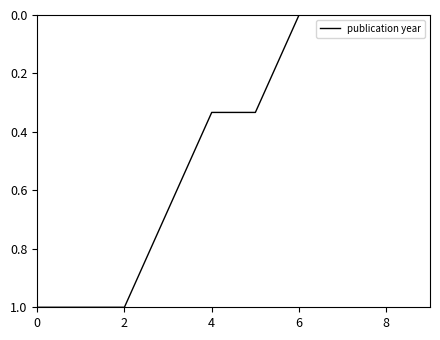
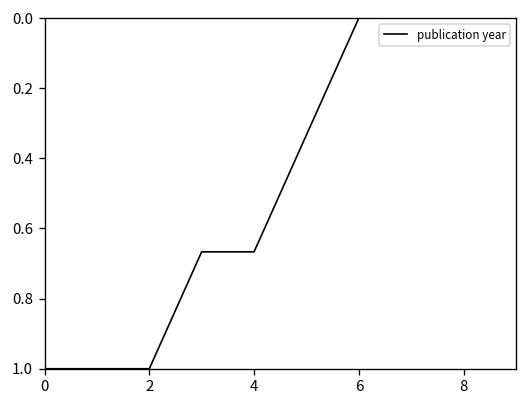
4: 0.33 -> 0.67
